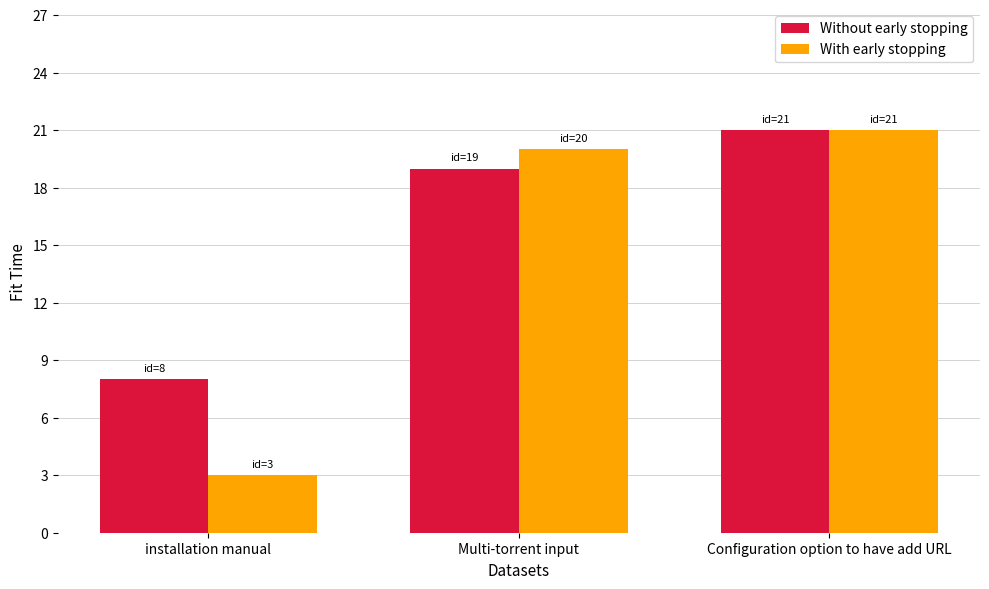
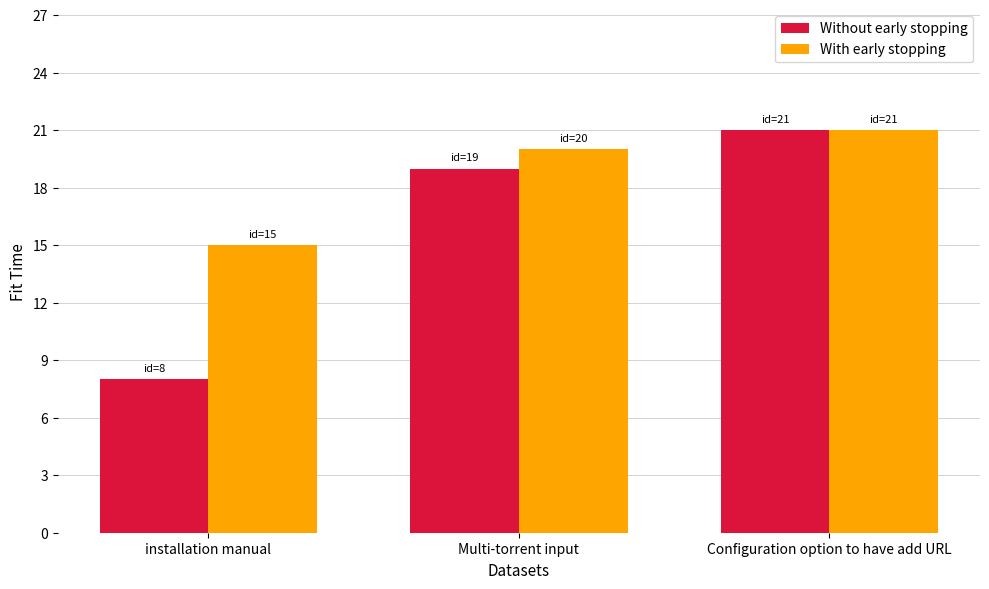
With early stopping, installation manual: 3 -> 15
